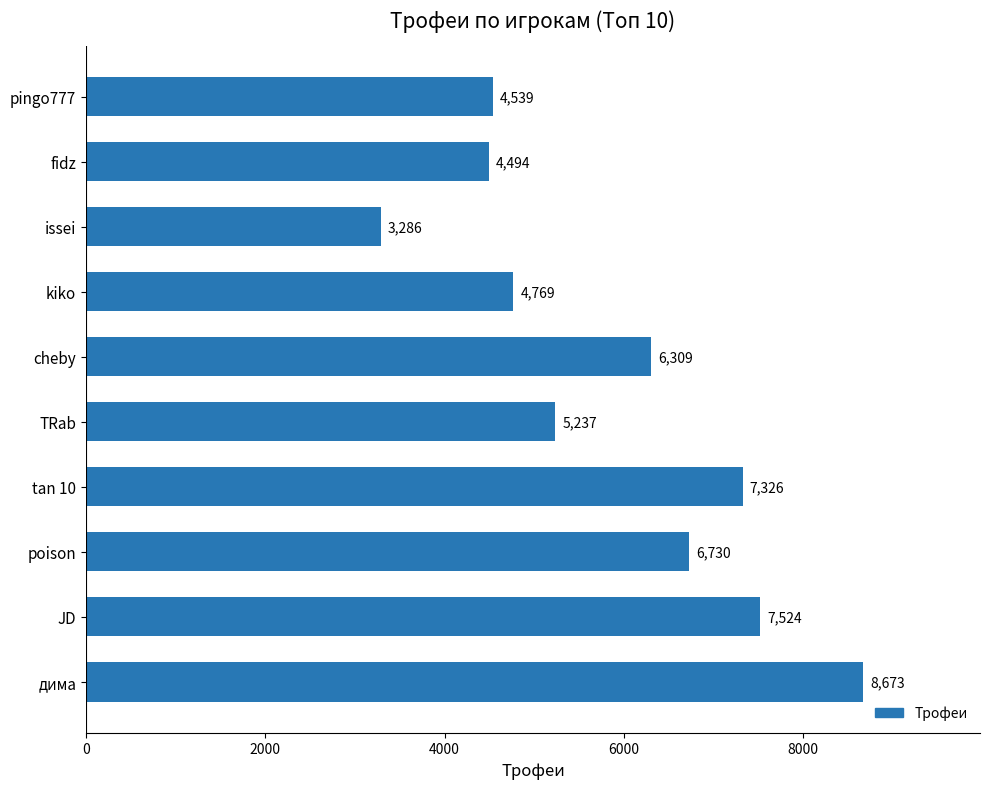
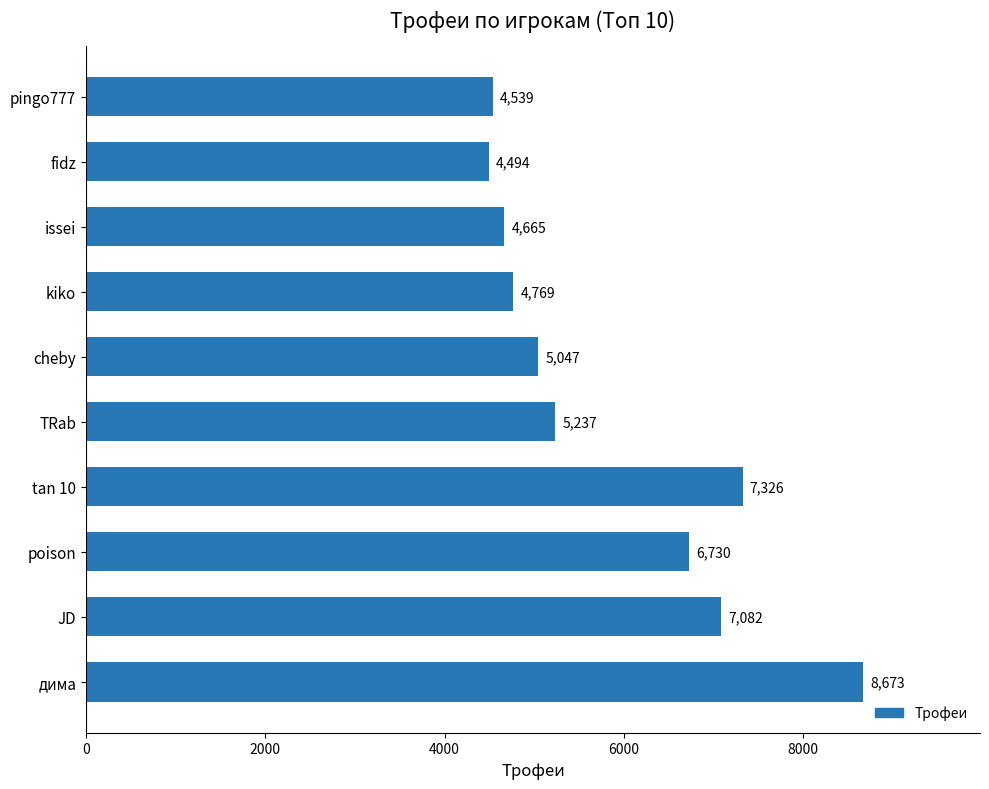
issei: 3,286 -> 4,665
cheby: 6,309 -> 5,047
JD: 7,524 -> 7,082
